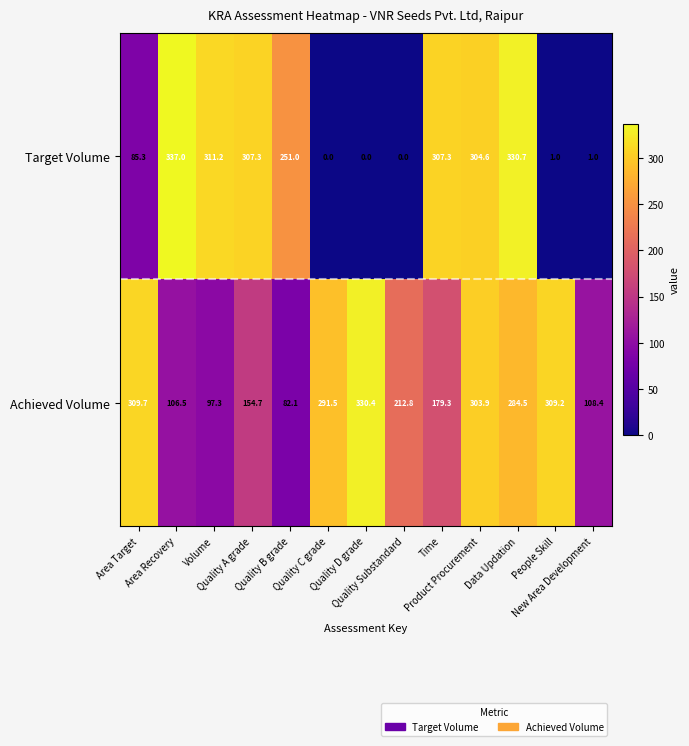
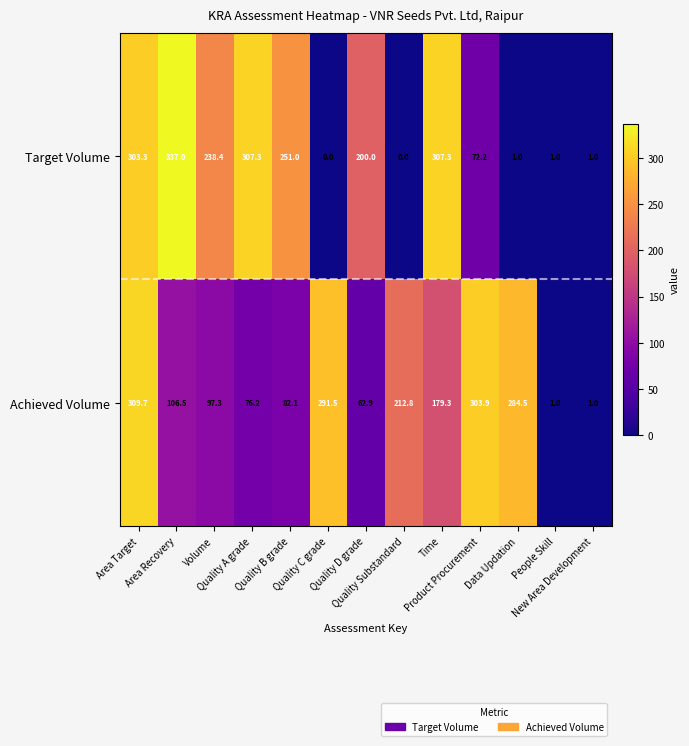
Target Volume, Area Target: 85.3 -> 303.3
Target Volume, Volume: 311.2 -> 238.4
Target Volume, Quality D grade: 0.0 -> 200.0
Target Volume, Product Procurement: 304.6 -> 72.2
Target Volume, Data Updation: 330.7 -> 1.0
Achieved Volume, Quality A grade: 154.7 -> 76.2
Achieved Volume, Quality D grade: 330.4 -> 62.9
Achieved Volume, People Skill: 309.2 -> 1.0
Achieved Volume, New Area Development: 108.4 -> 1.0
